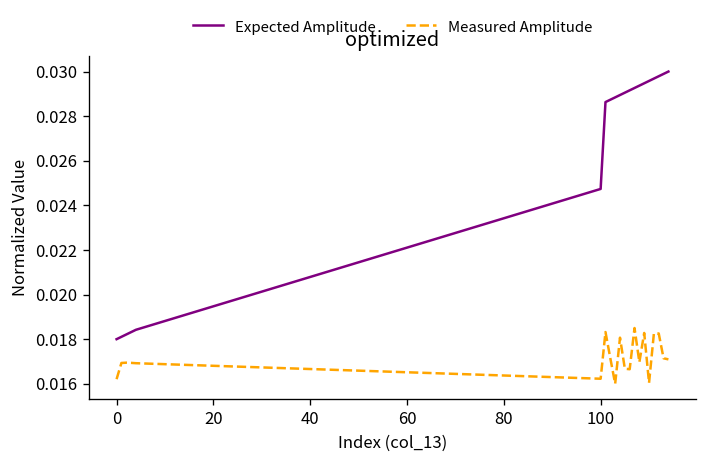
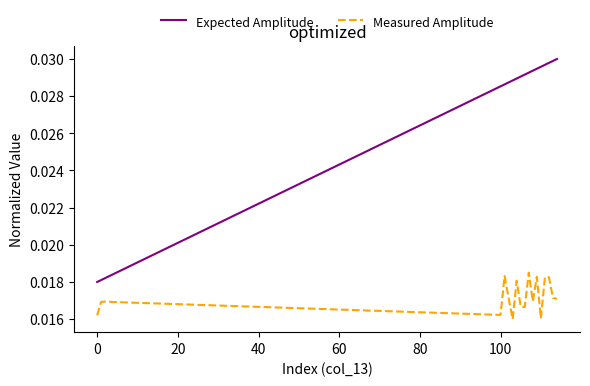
Expected Amplitude, 100: 0.0247 -> 0.0285
